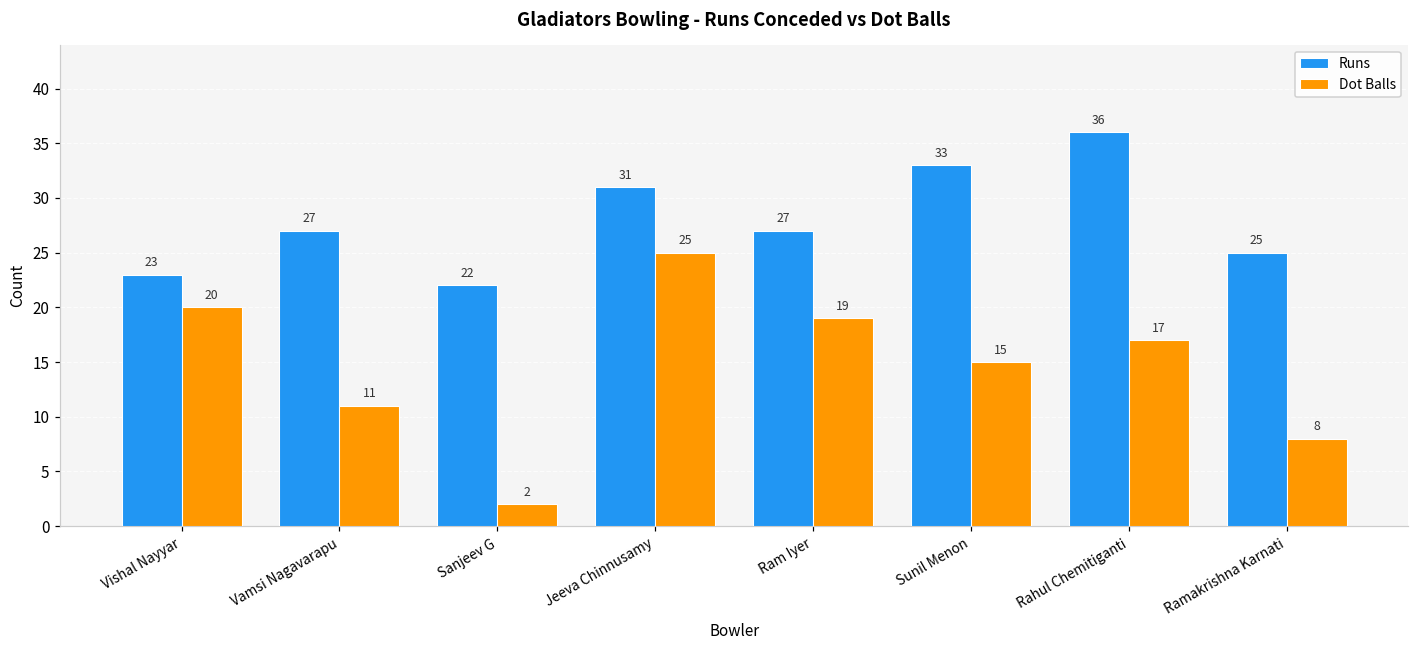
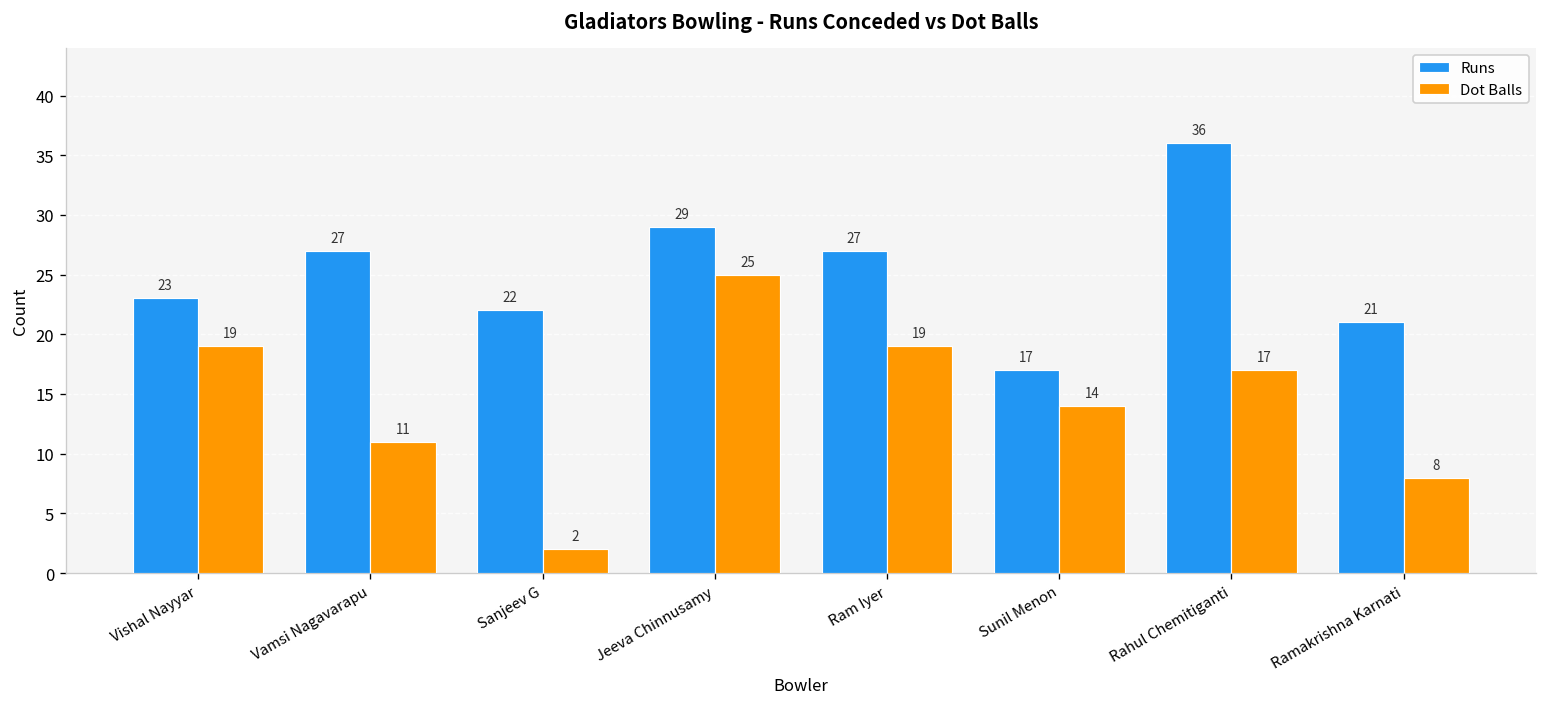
Dot Balls, Vishal Nayyar: 20 -> 19
Runs, Jeeva Chinnusamy: 31 -> 29
Runs, Sunil Menon: 33 -> 17
Dot Balls, Sunil Menon: 15 -> 14
Runs, Ramakrishna Karnati: 25 -> 21
